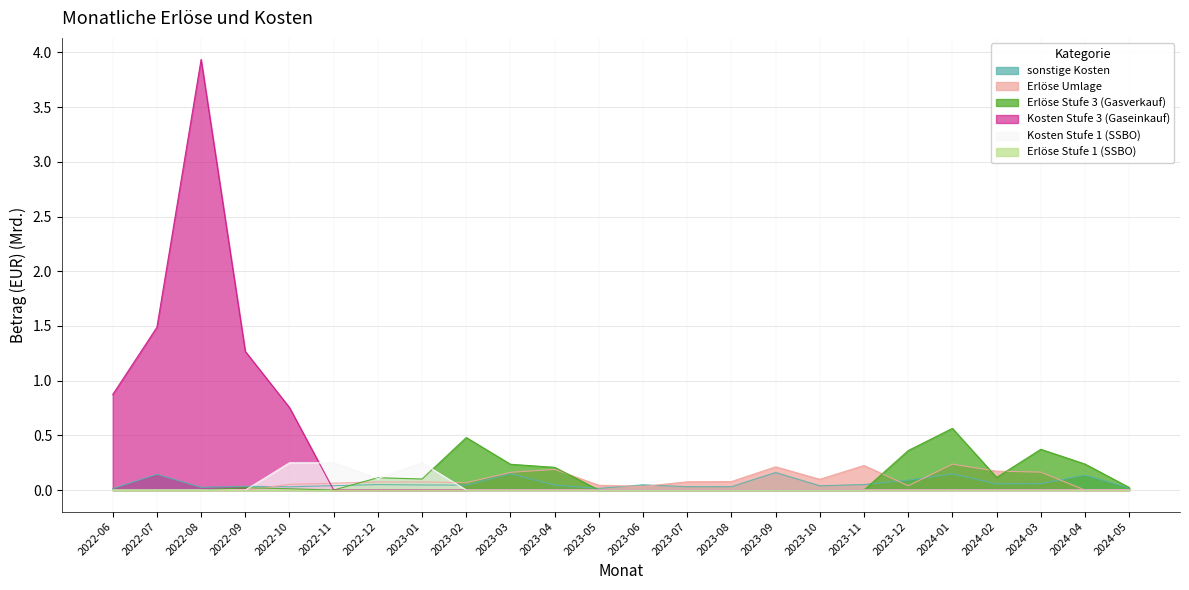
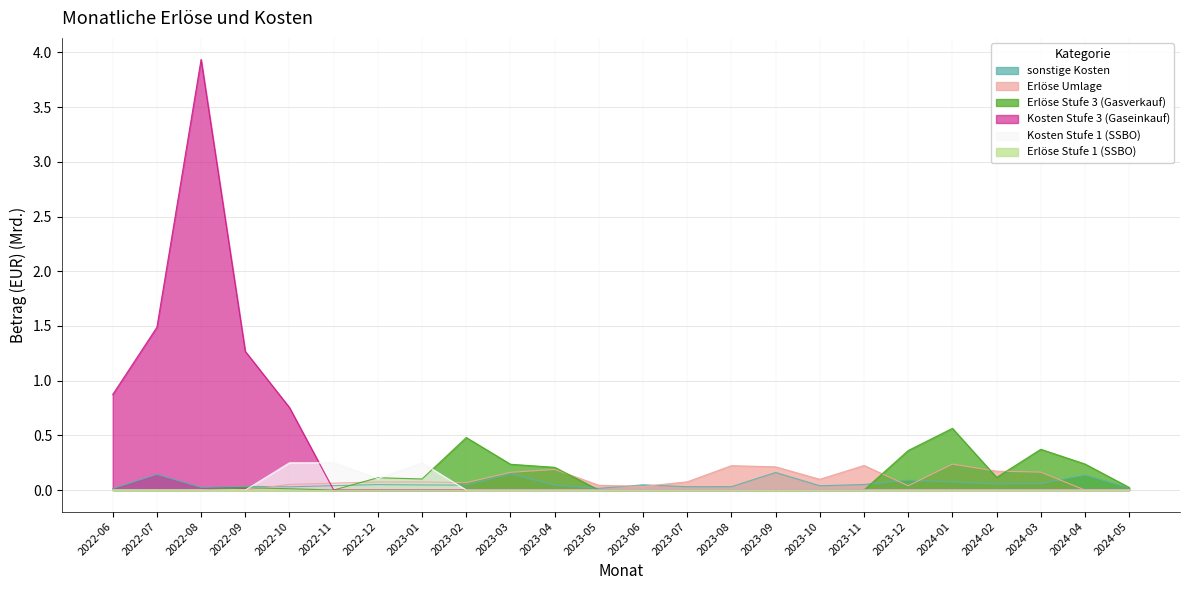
Erlöse Umlage, 2023-08: 0.08 -> 0.22
sonstige Kosten, 2024-01: 0.15 -> 0.07
